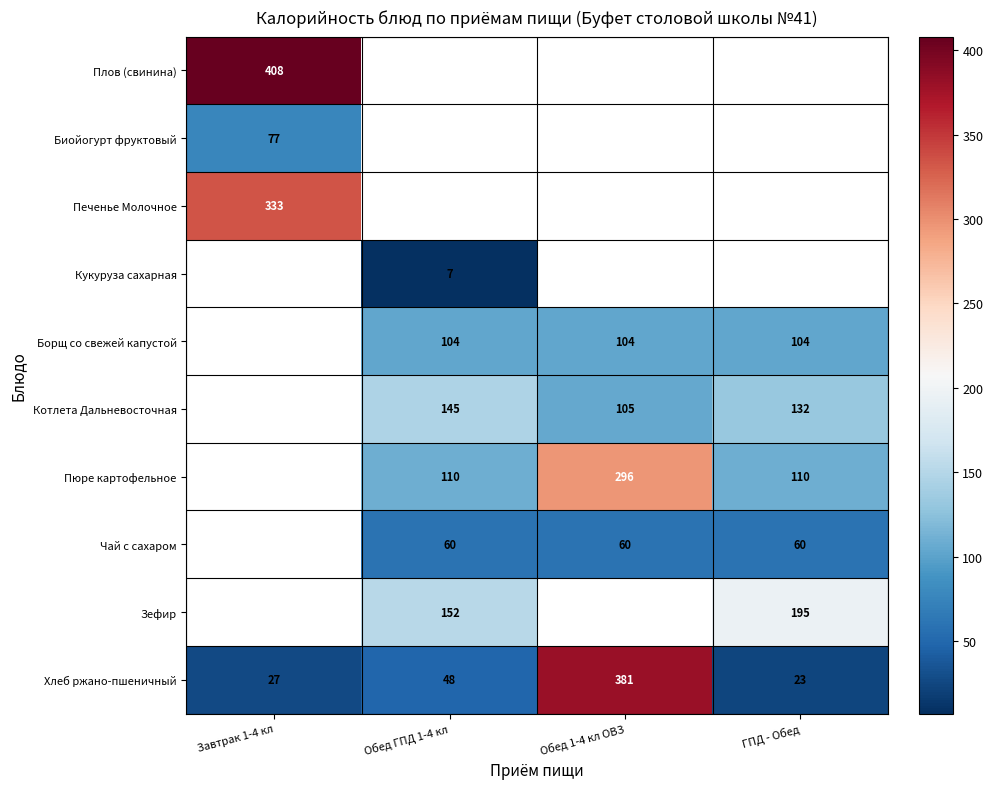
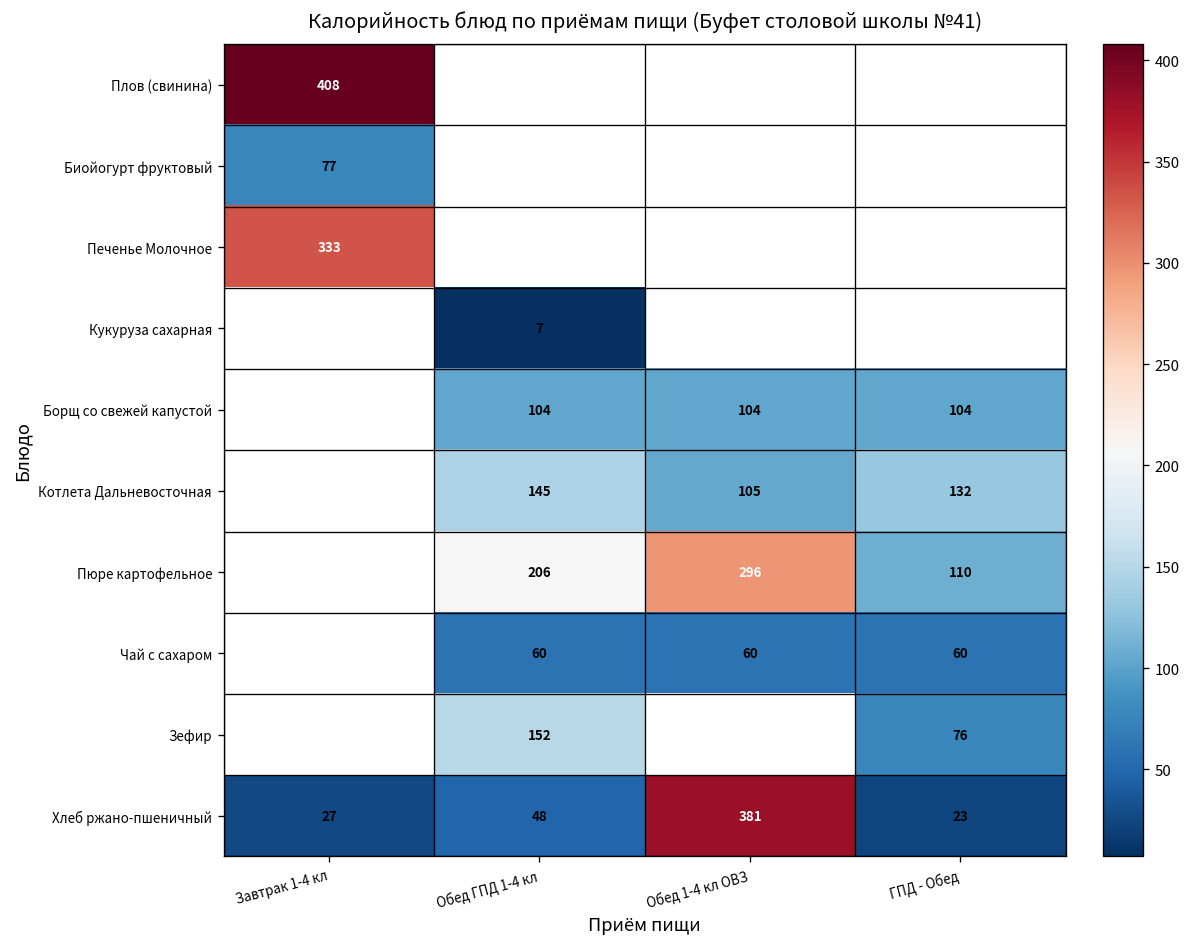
Пюре картофельное, Обед ГПД 1-4 кл: 110 -> 206
Зефир, ГПД - Обед: 195 -> 76
